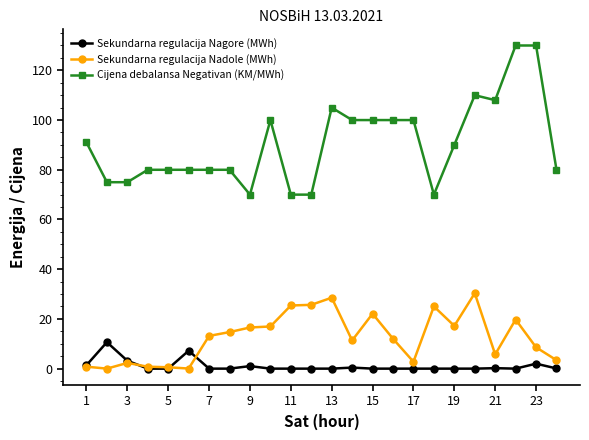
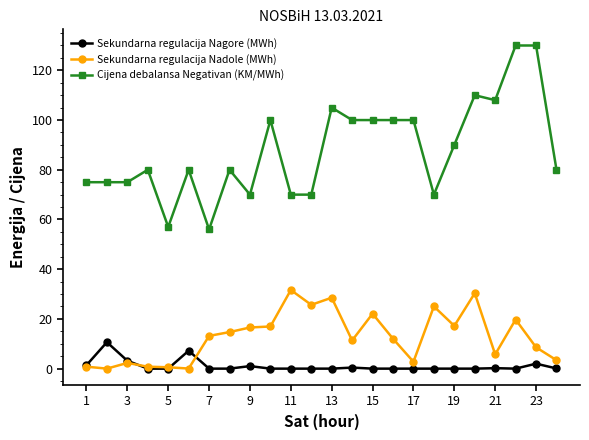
Cijena debalansa Negativan (KM/MWh), 1: 91 -> 75
Cijena debalansa Negativan (KM/MWh), 5: 80 -> 57
Cijena debalansa Negativan (KM/MWh), 7: 80 -> 56
Sekundarna regulacija Nadole (MWh), 11: 25 -> 32
